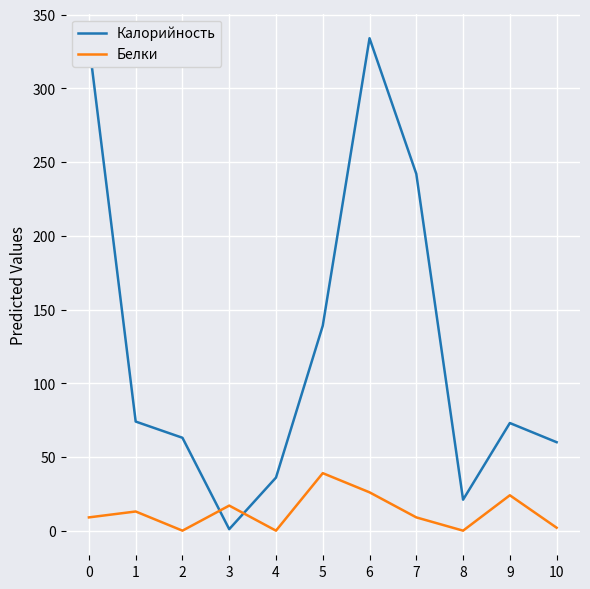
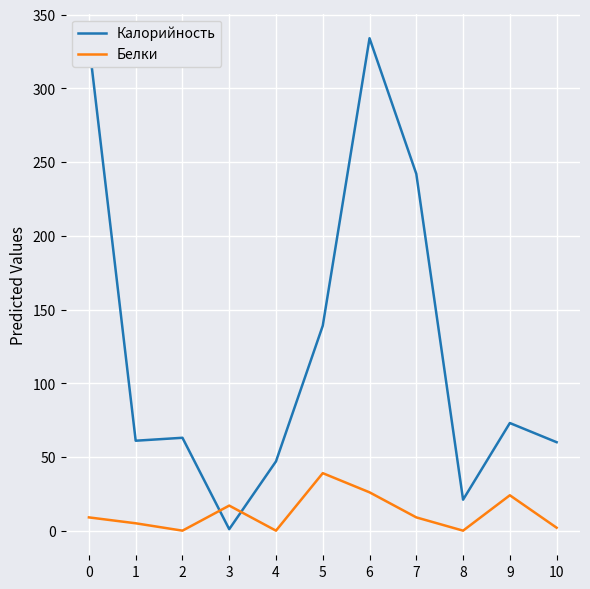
Калорийность, 1: 74 -> 61
Белки, 1: 13 -> 5
Калорийность, 4: 36 -> 47
